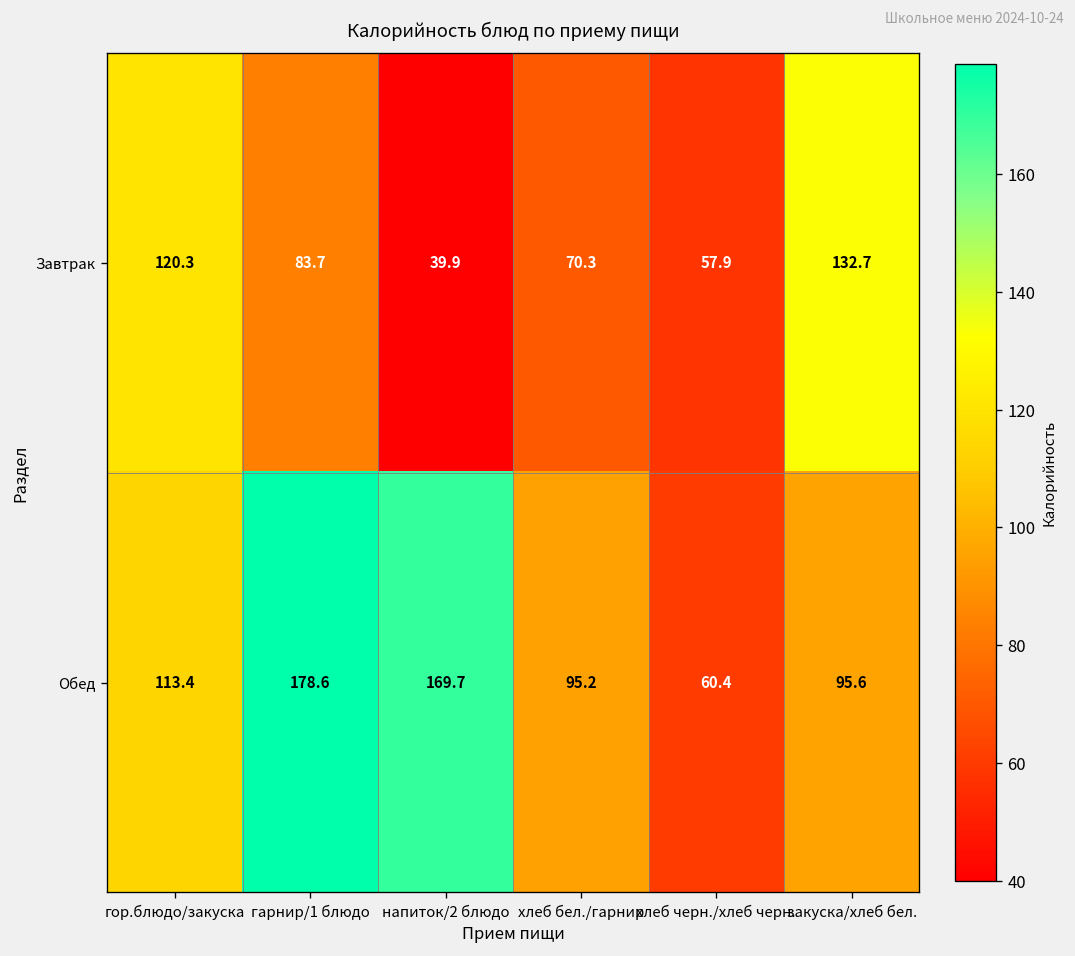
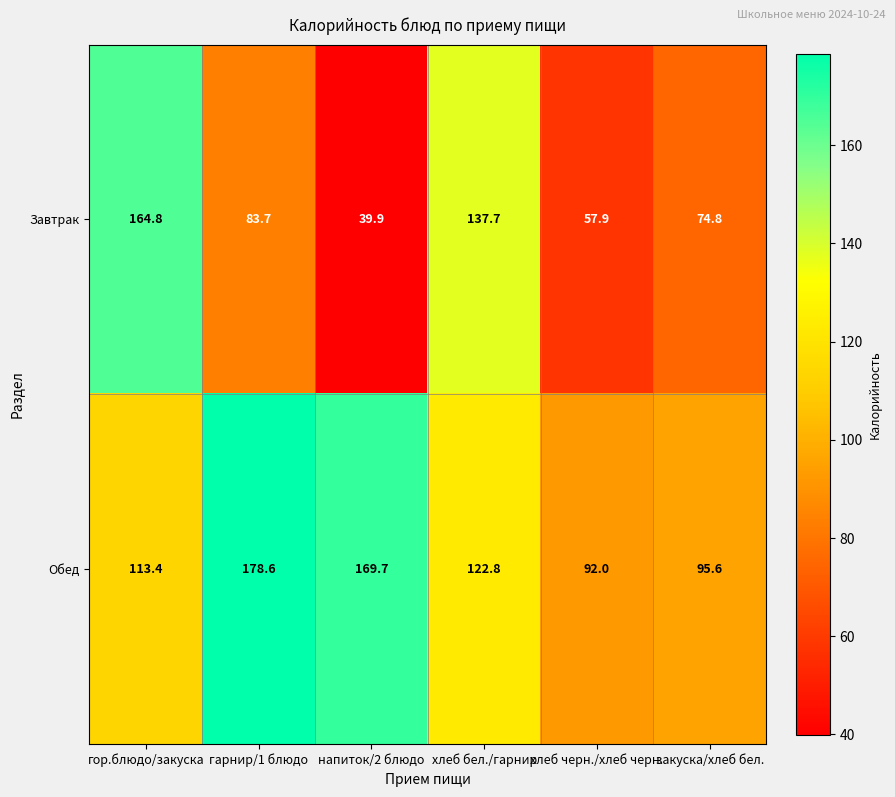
Завтрак, гор.блюдо/закуска: 120.3 -> 164.8
Завтрак, хлеб бел./гарнир: 70.3 -> 137.7
Завтрак, закуска/хлеб бел.: 132.7 -> 74.8
Обед, хлеб бел./гарнир: 95.2 -> 122.8
Обед, хлеб черн./хлеб черн.: 60.4 -> 92.0
